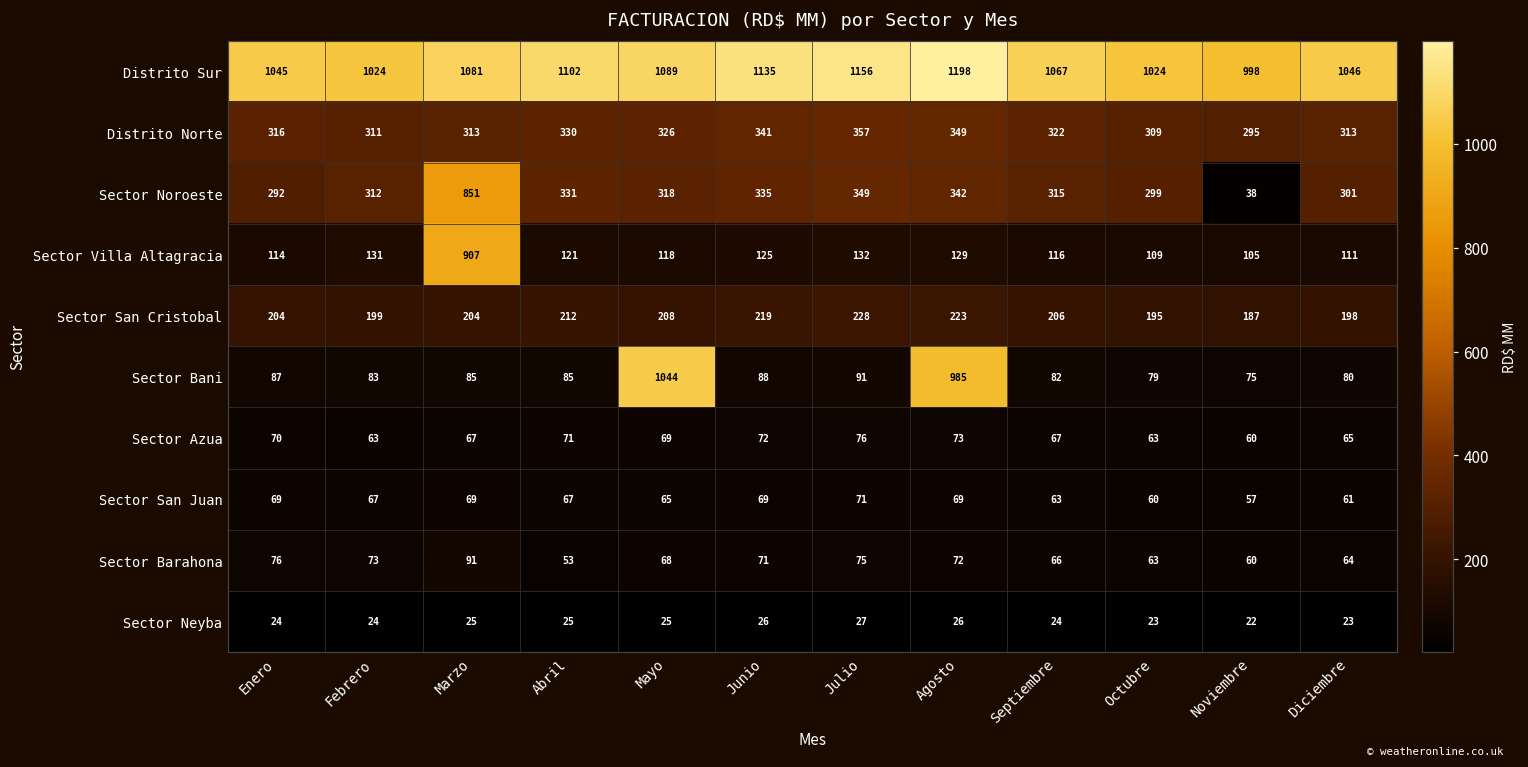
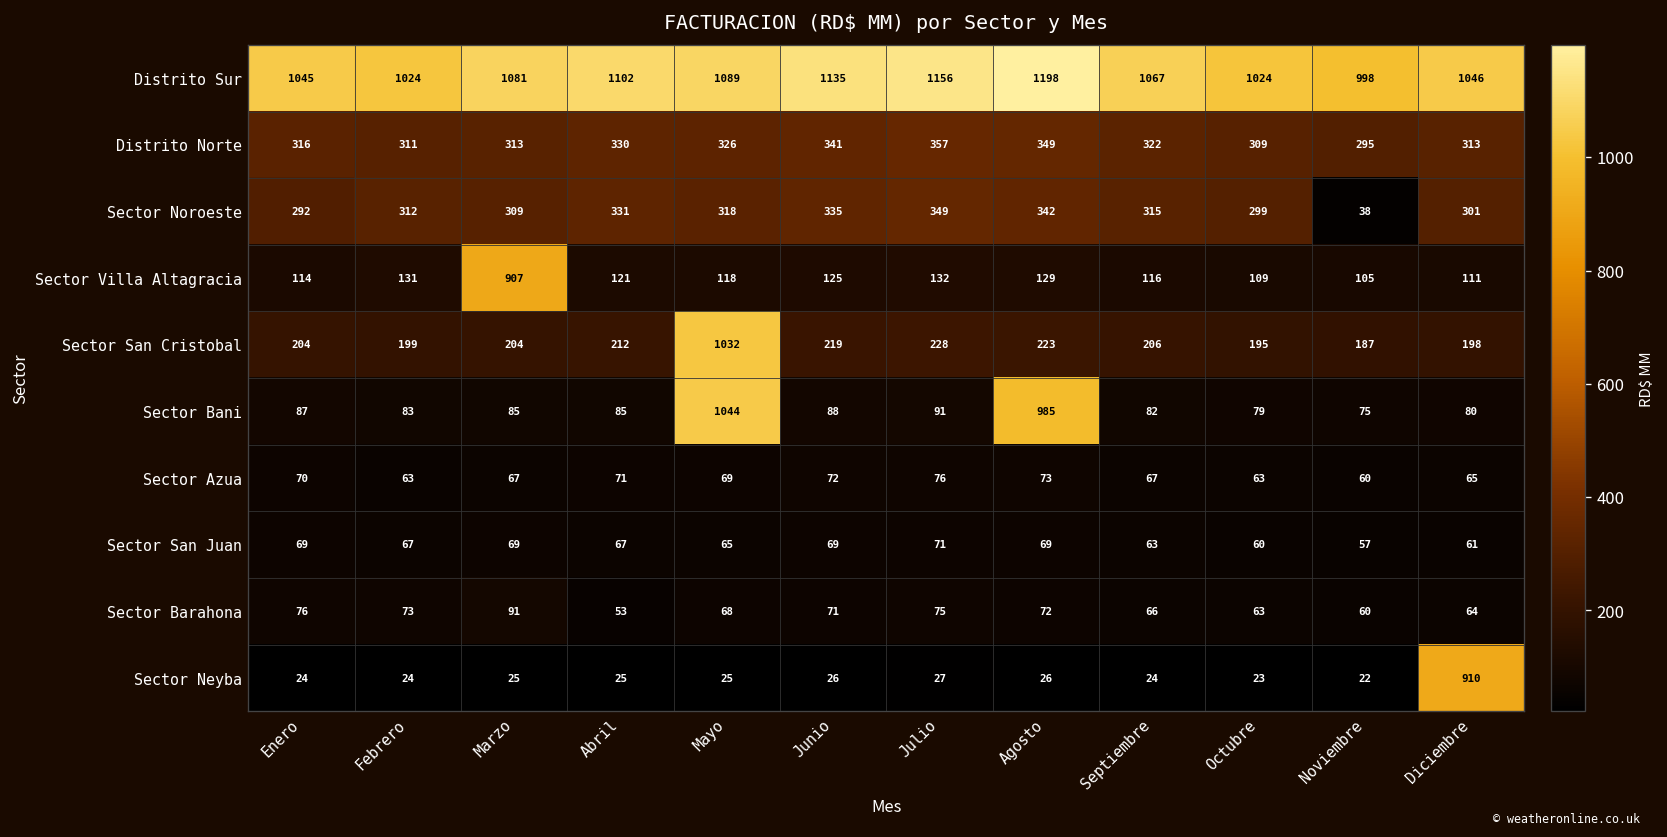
Sector Noroeste, Marzo: 851 -> 309
Sector San Cristobal, Mayo: 208 -> 1032
Sector Neyba, Diciembre: 23 -> 910
